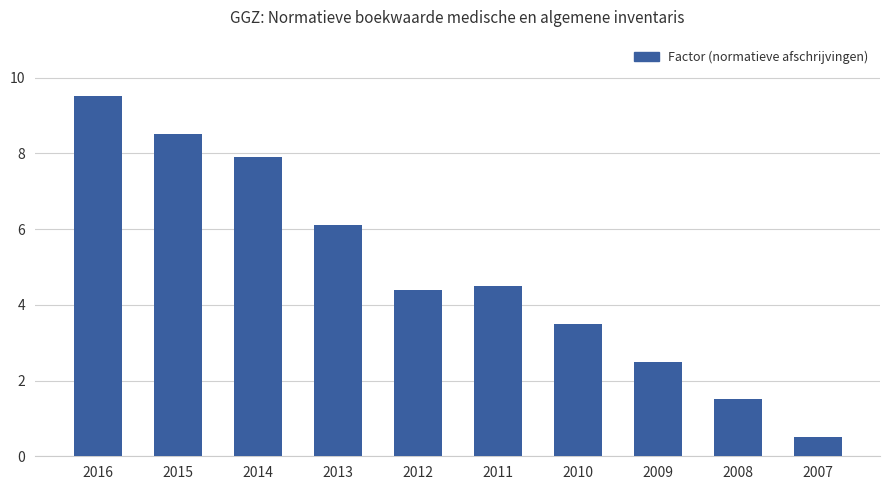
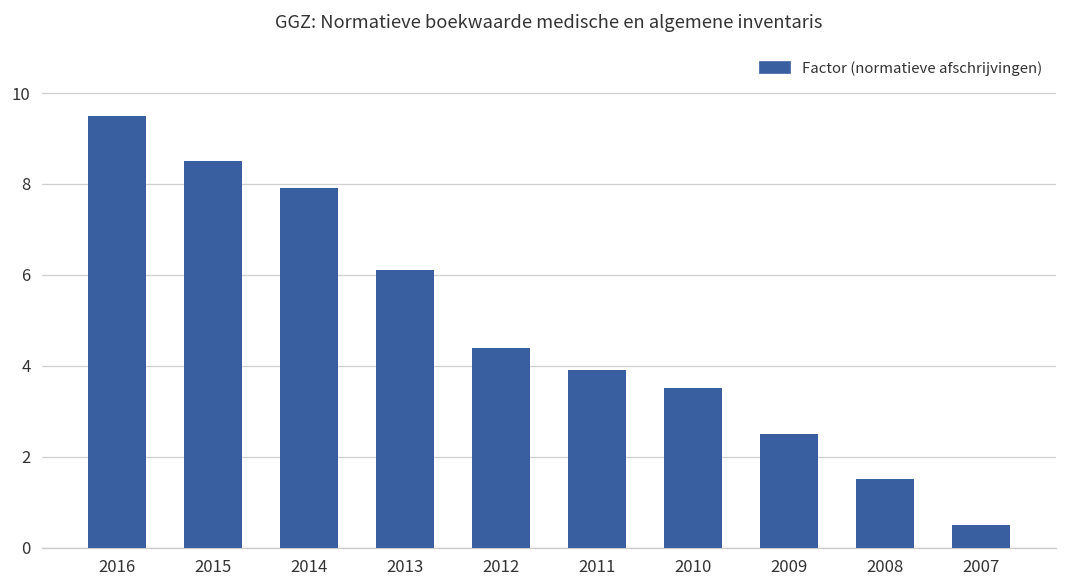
2011: 4.5 -> 3.9
